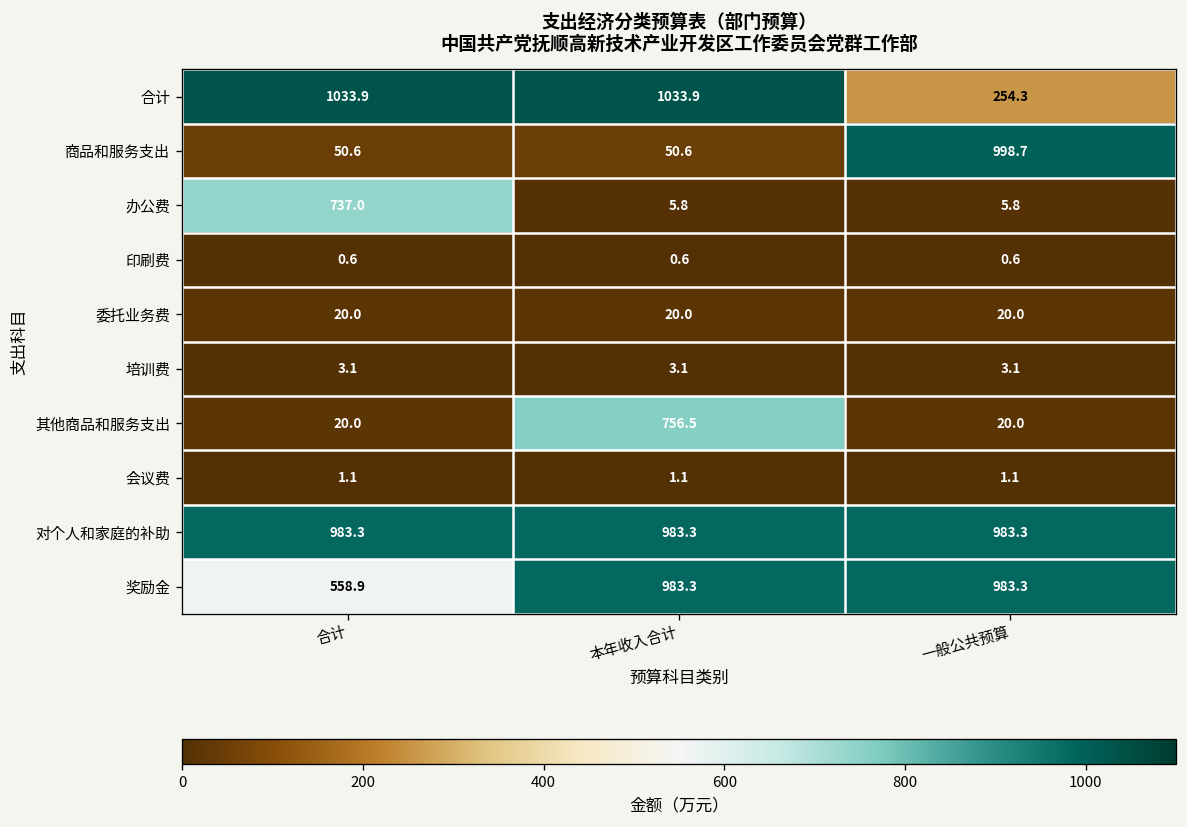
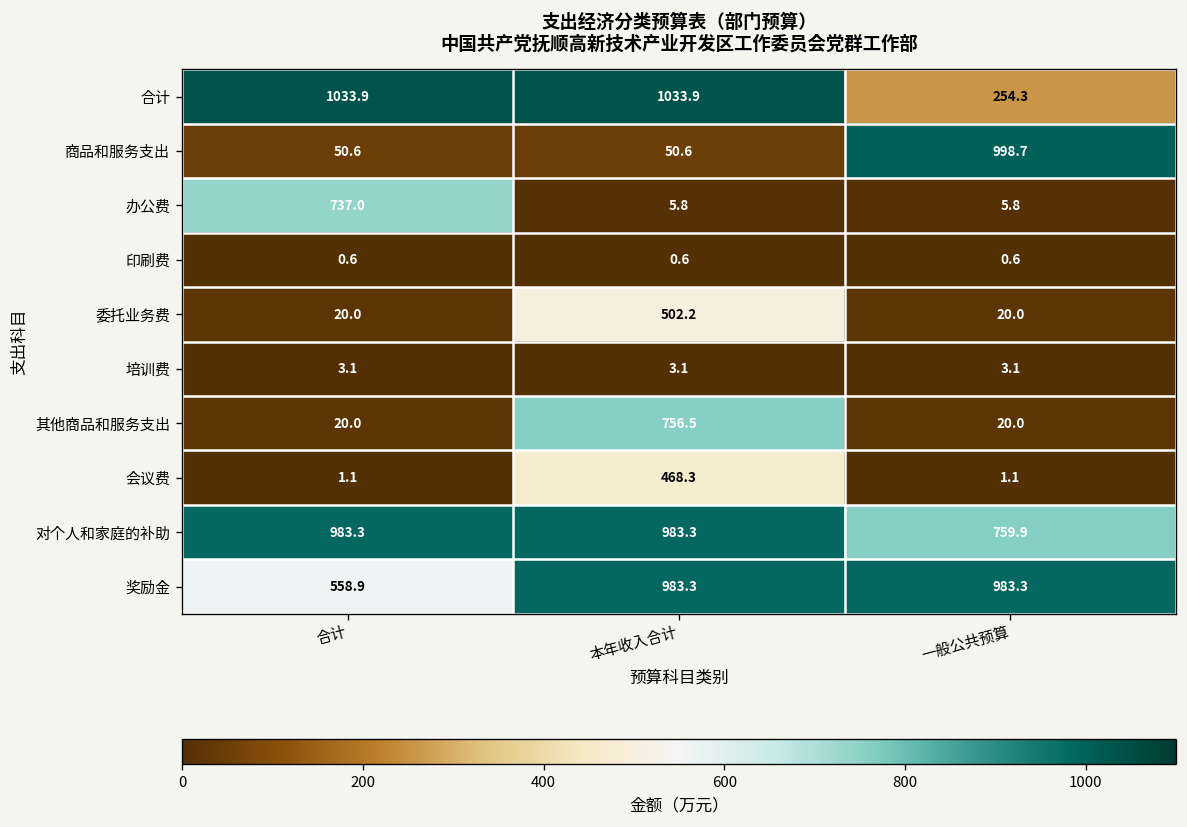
委托业务费, 本年收入合计: 20.0 -> 502.2
会议费, 本年收入合计: 1.1 -> 468.3
对个人和家庭的补助, 一般公共预算: 983.3 -> 759.9
